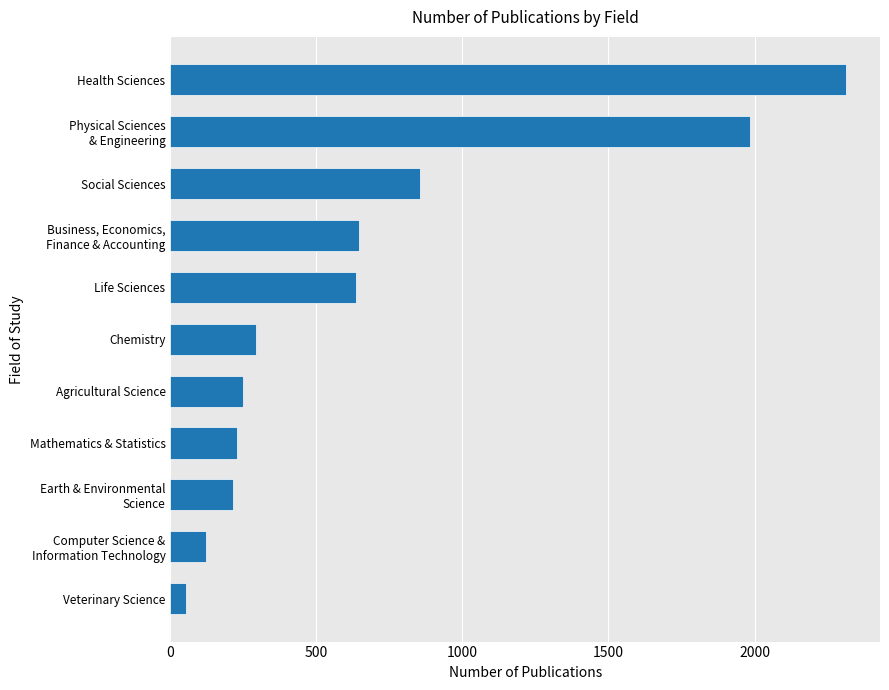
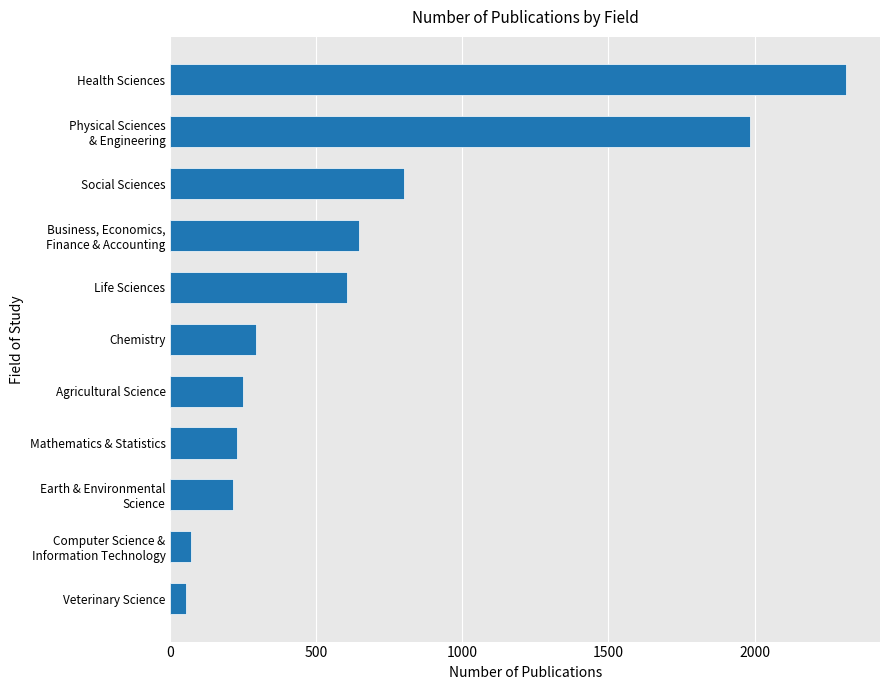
Social Sciences: 850 -> 800
Life Sciences: 640 -> 610
Computer Science & Information Technology: 120 -> 70
